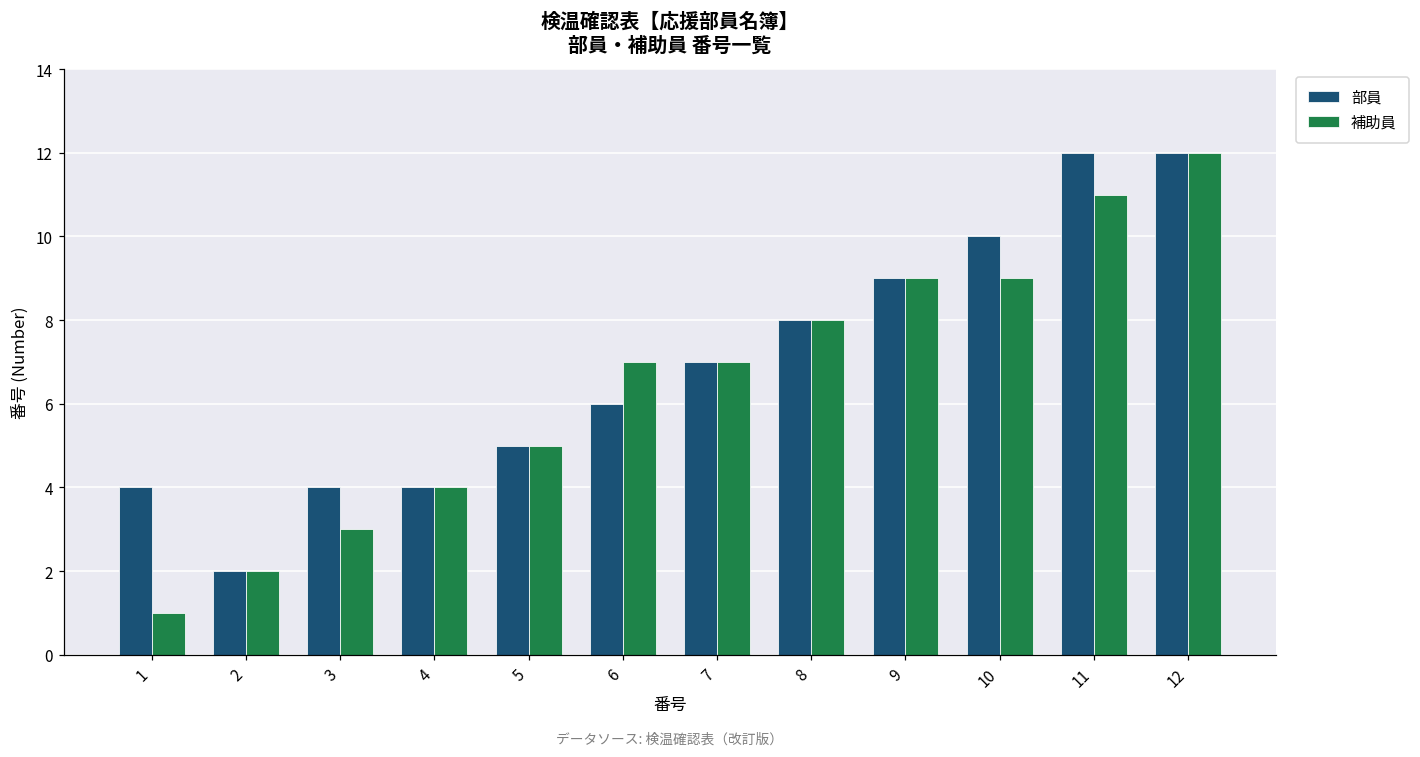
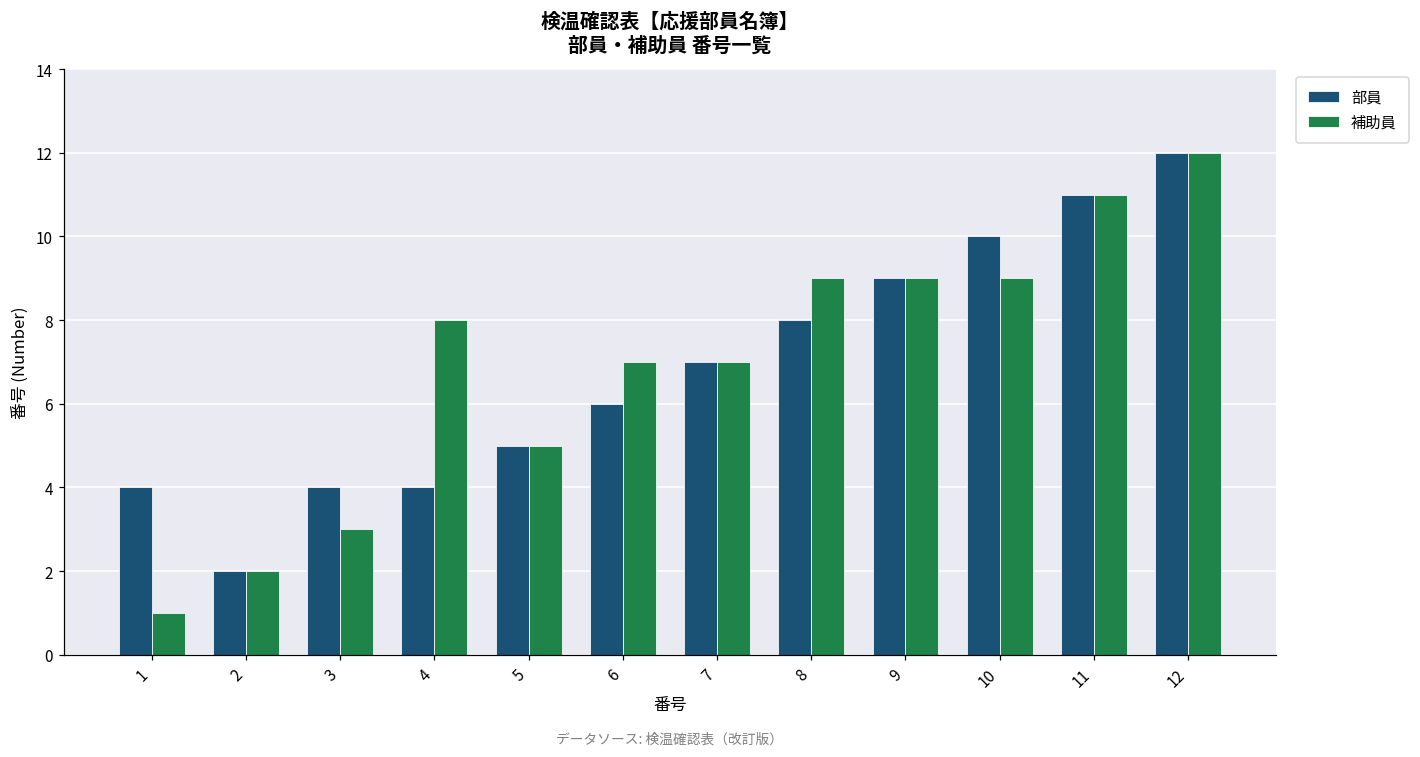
補助員, 4: 4 -> 8
補助員, 8: 8 -> 9
部員, 11: 12 -> 11
